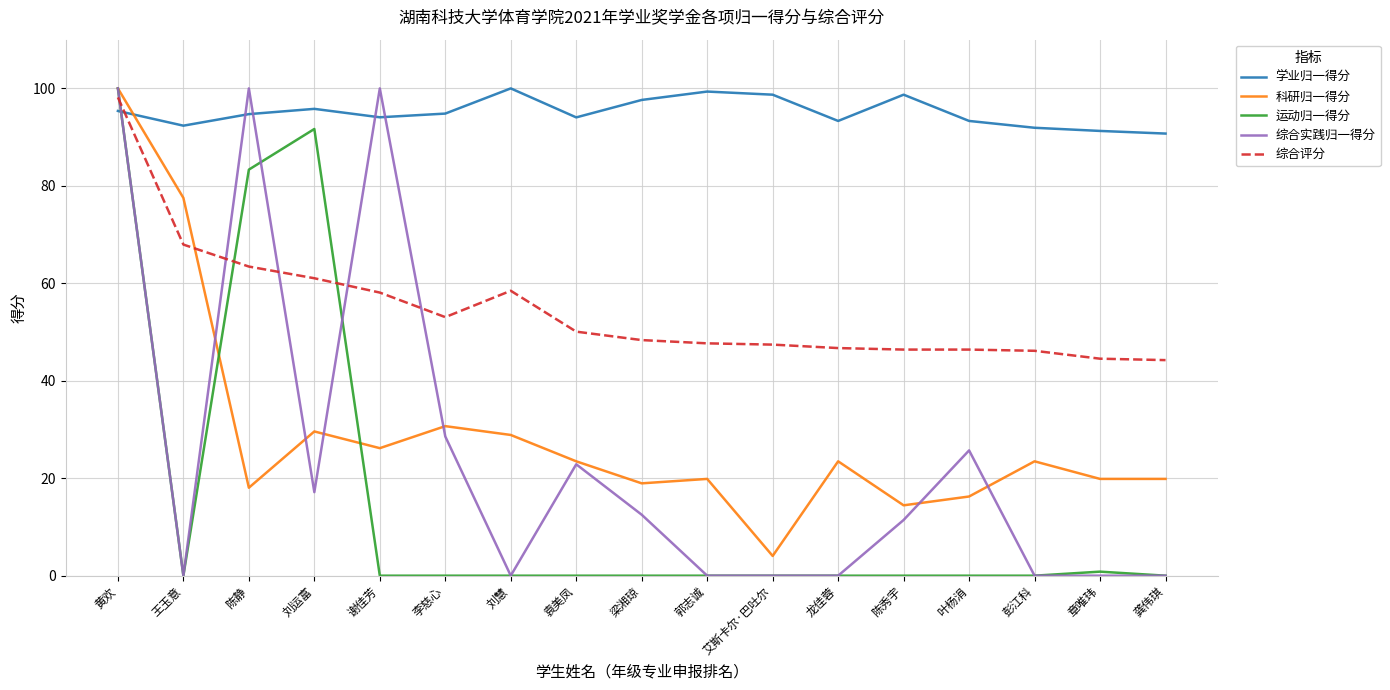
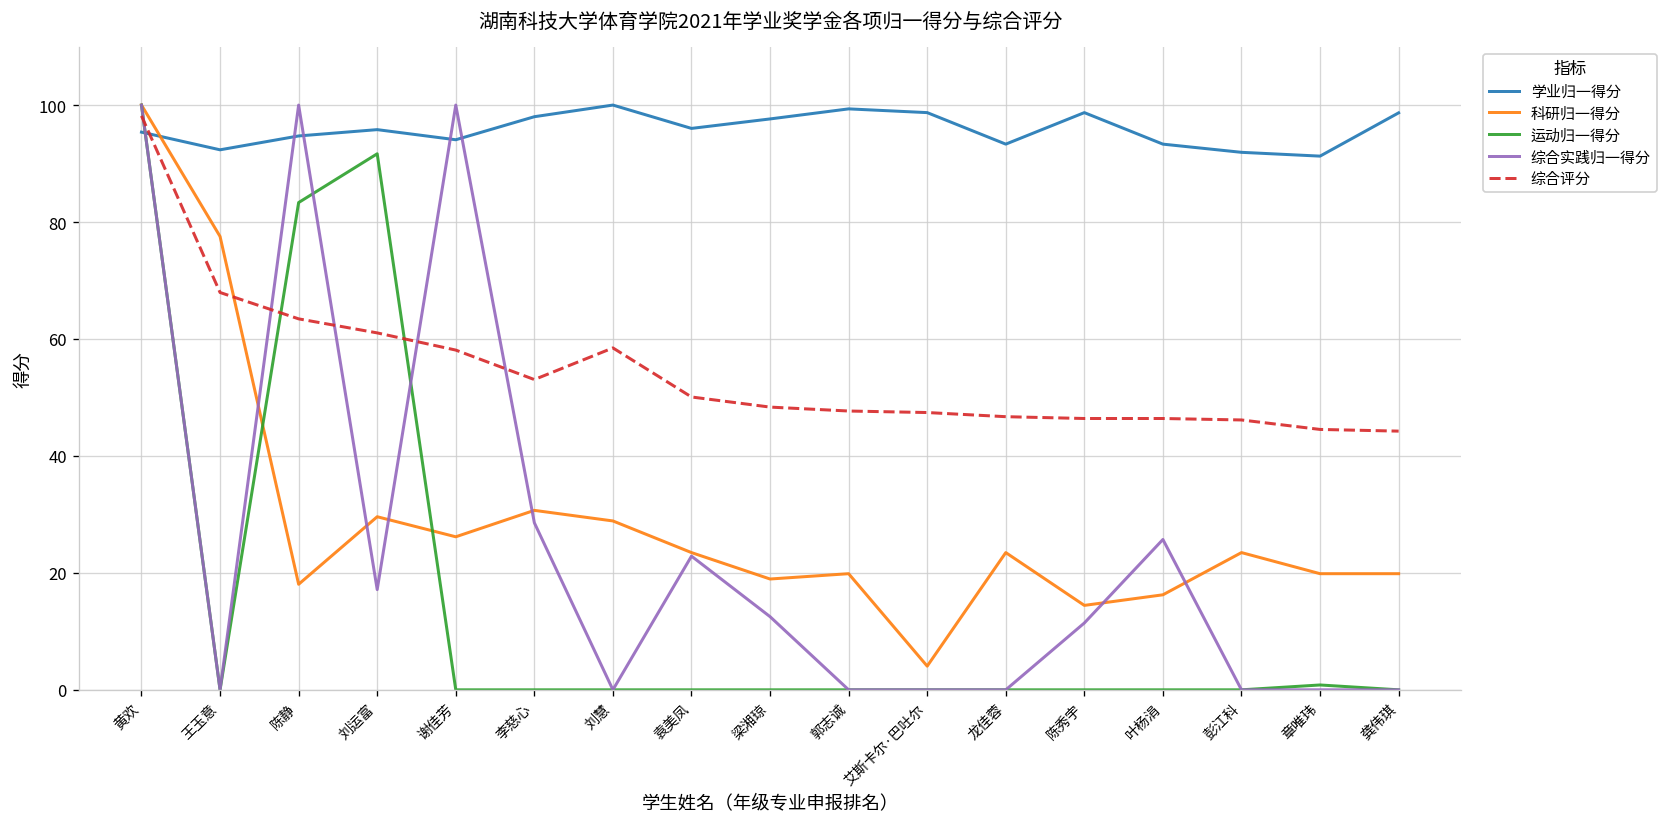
学业归一得分, 李慈心: 95 -> 98
学业归一得分, 袁美凤: 94 -> 96
学业归一得分, 龚伟琪: 91 -> 99
